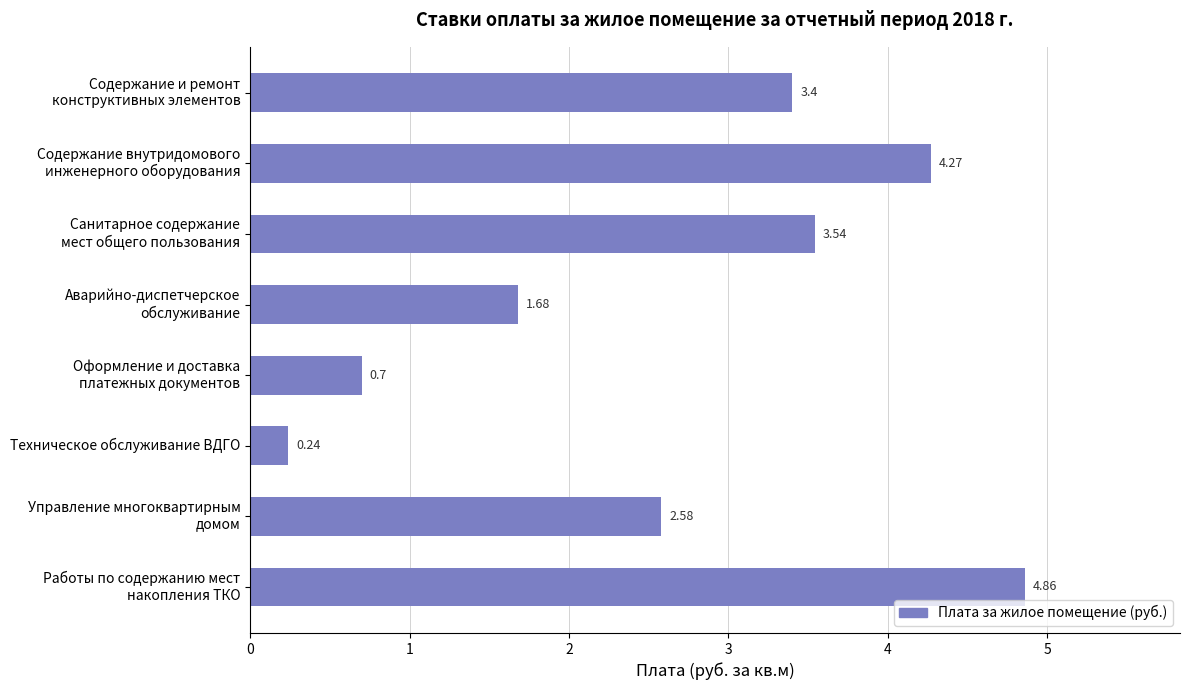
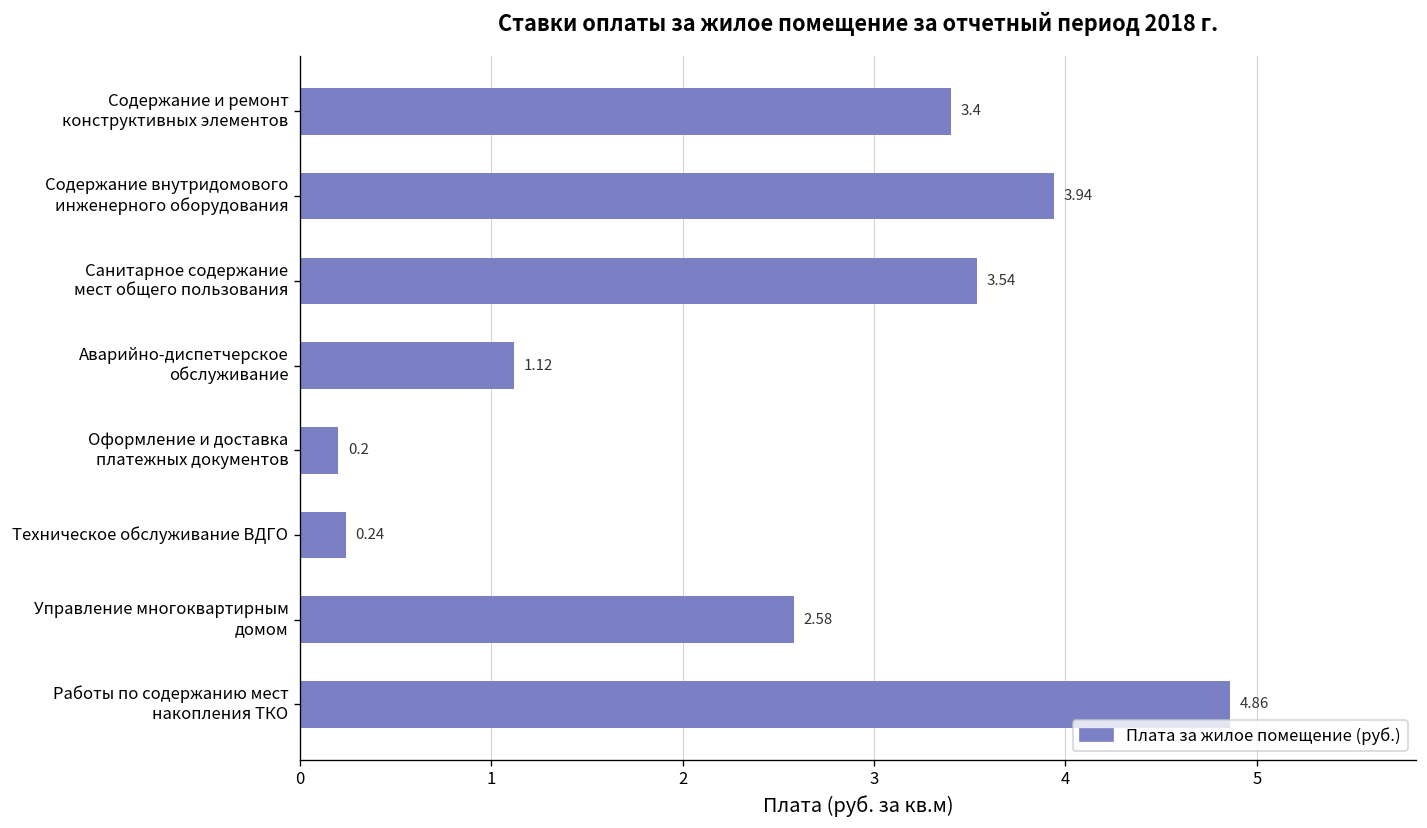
Содержание внутридомового инженерного оборудования: 4.27 -> 3.94
Аварийно-диспетчерское обслуживание: 1.68 -> 1.12
Оформление и доставка платежных документов: 0.7 -> 0.2
